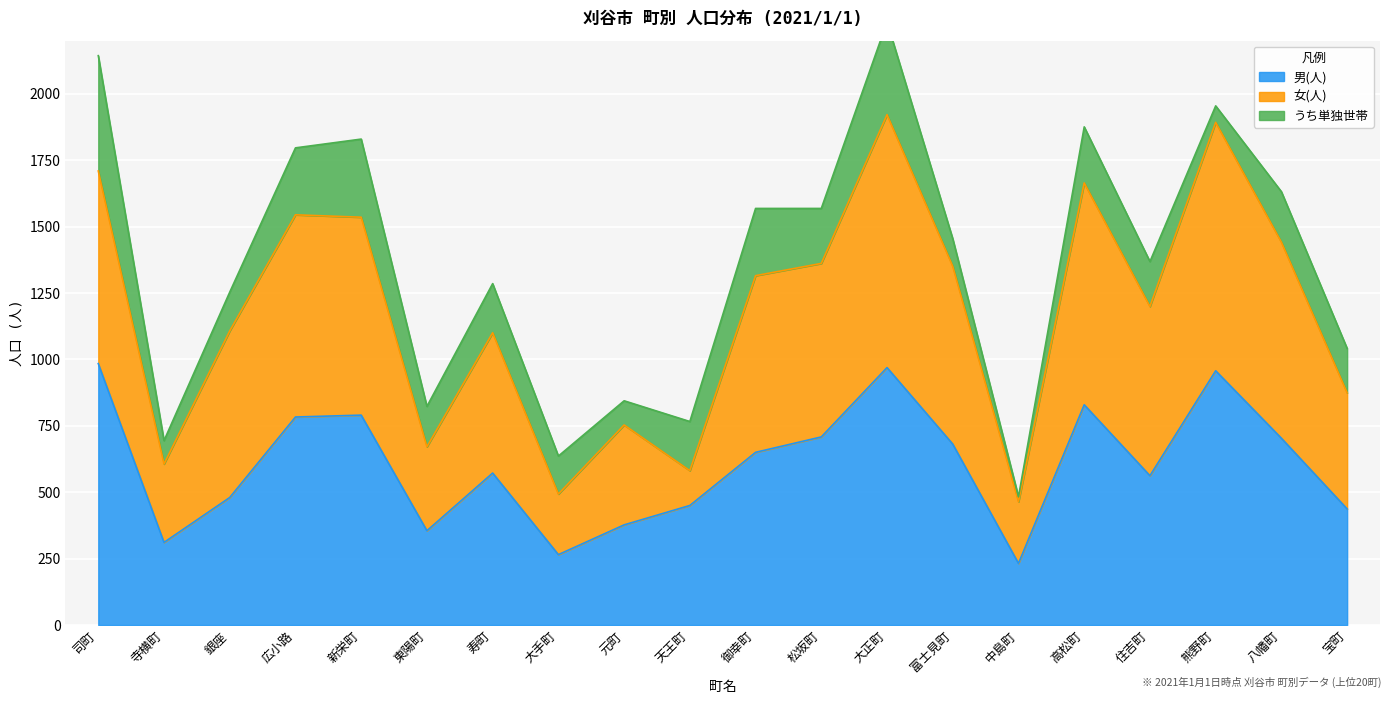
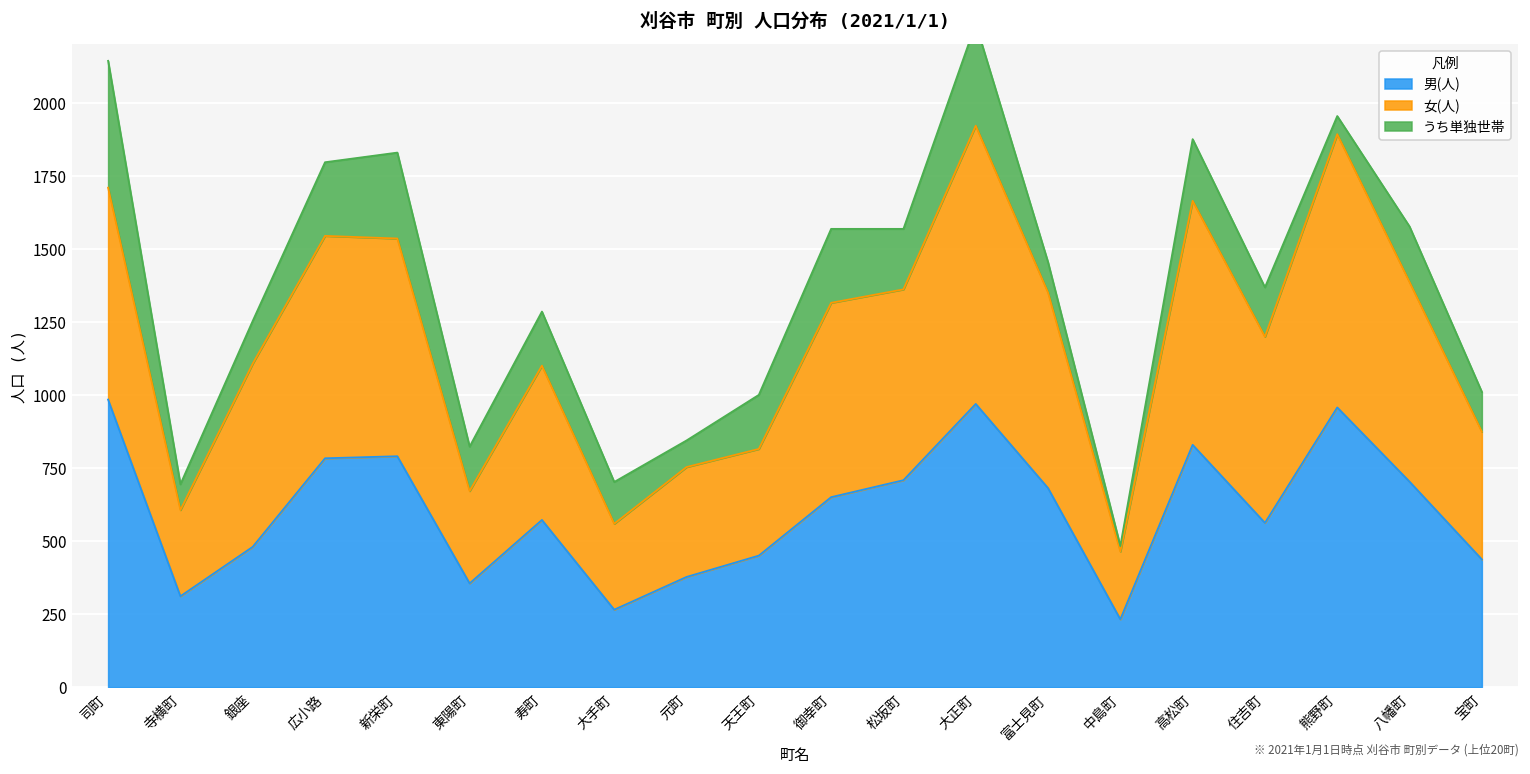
女(人), 大手町: 230 -> 290
女(人), 天王町: 130 -> 370
女(人), 八幡町: 740 -> 680
うち単独世帯, 宝町: 170 -> 140
